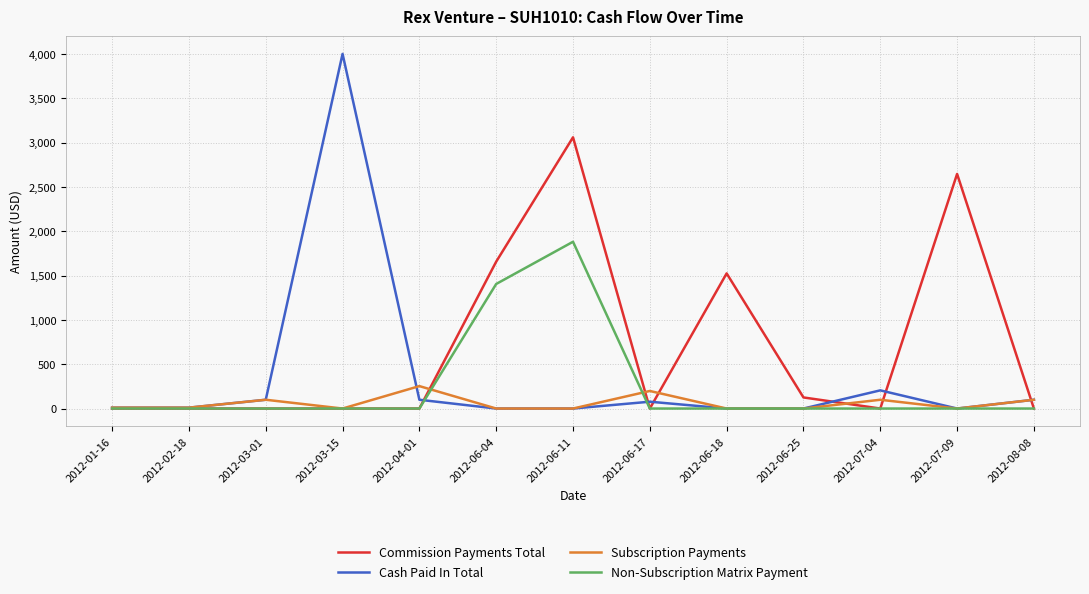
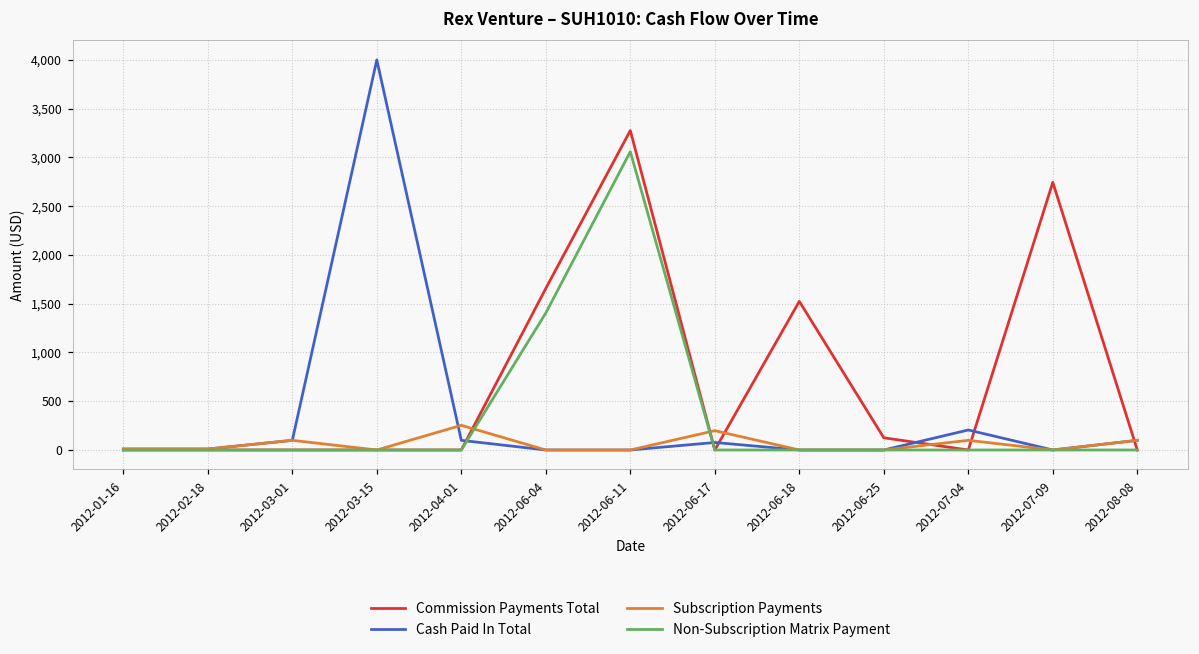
Commission Payments Total, 2012-06-11: 3,100 -> 3,300
Non-Subscription Matrix Payment, 2012-06-11: 1,900 -> 3,100
Commission Payments Total, 2012-07-09: 2,600 -> 2,700
